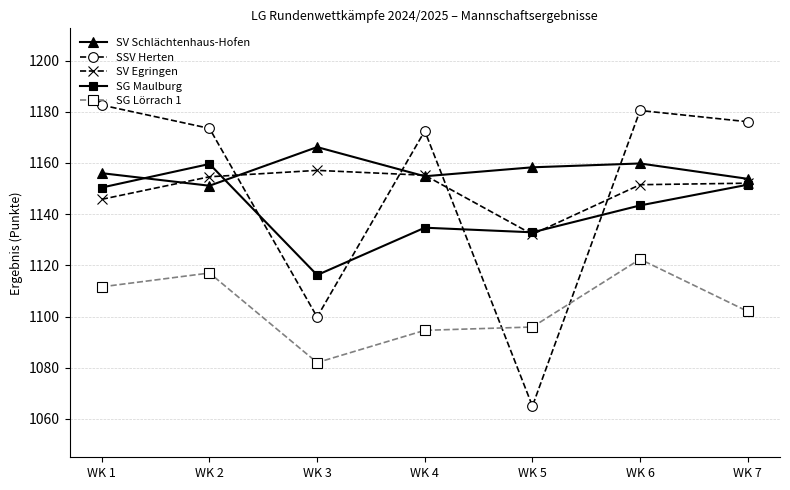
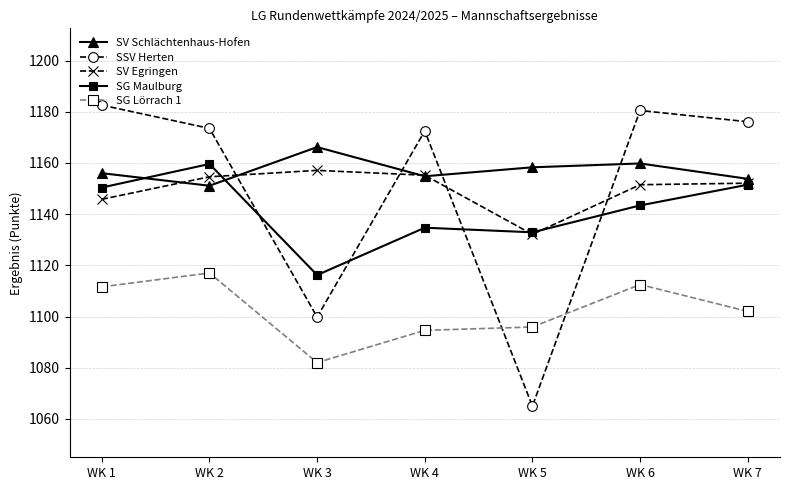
SG Lörrach 1, WK 6: 1122 -> 1113
